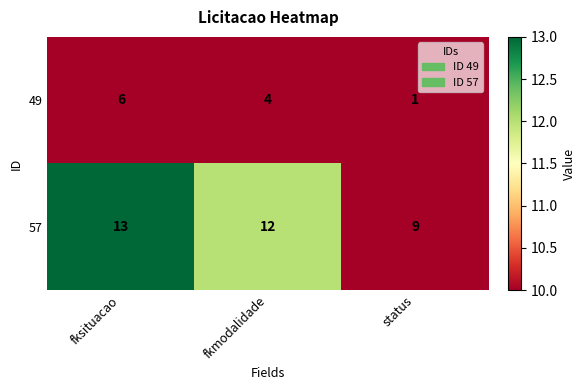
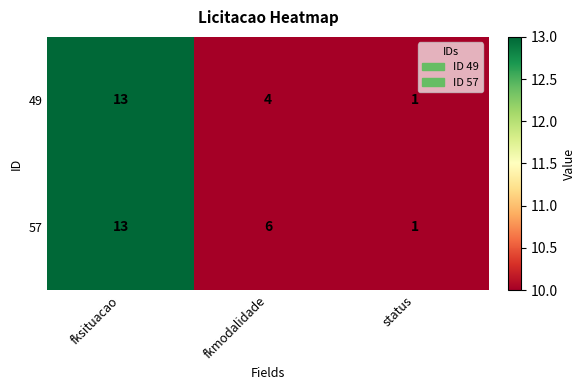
49, fksituacao: 6 -> 13
57, fkmodalidade: 12 -> 6
57, status: 9 -> 1
